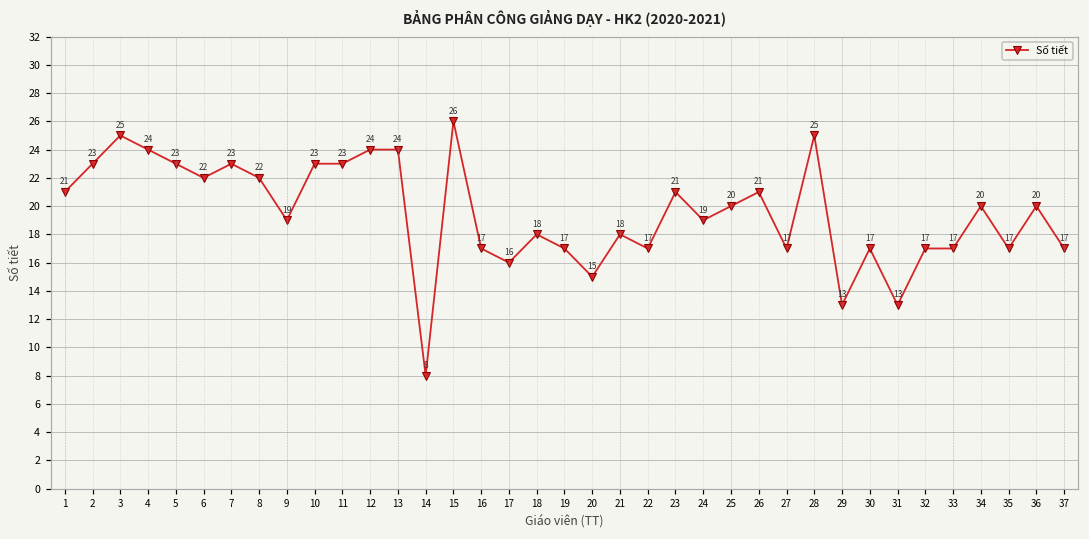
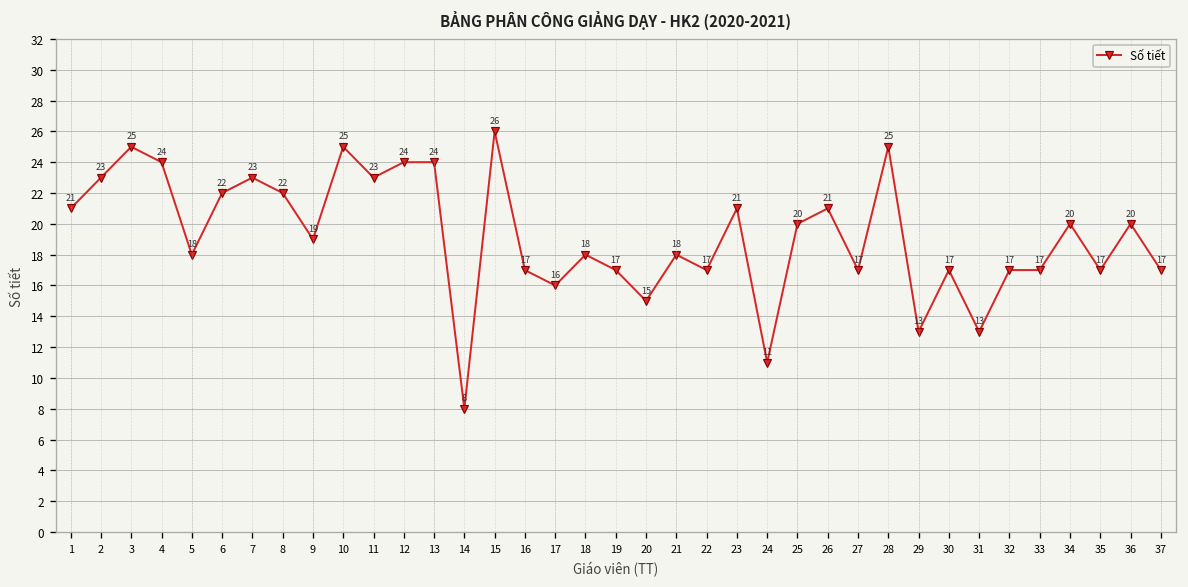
5: 23 -> 18
10: 23 -> 25
24: 19 -> 11
